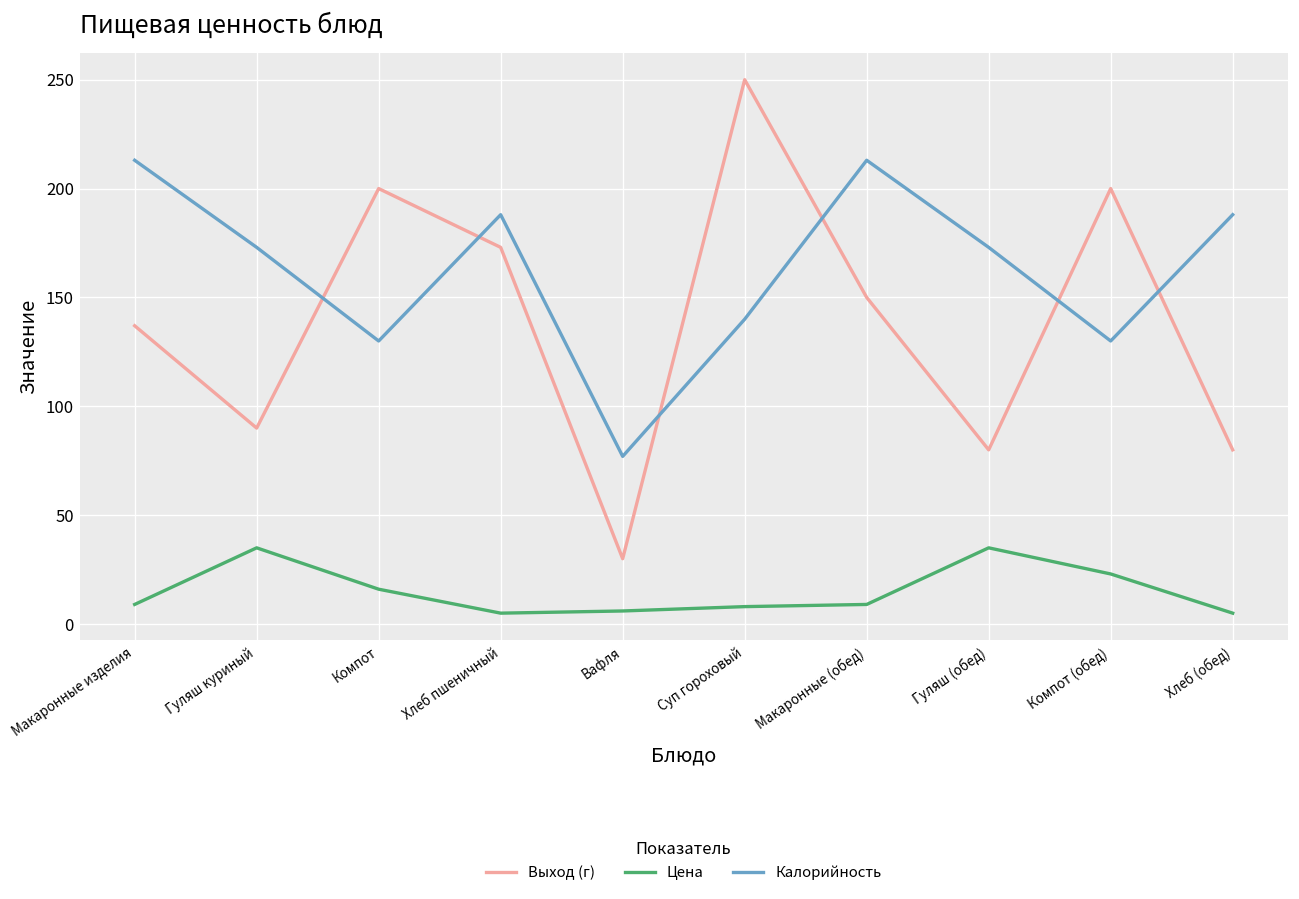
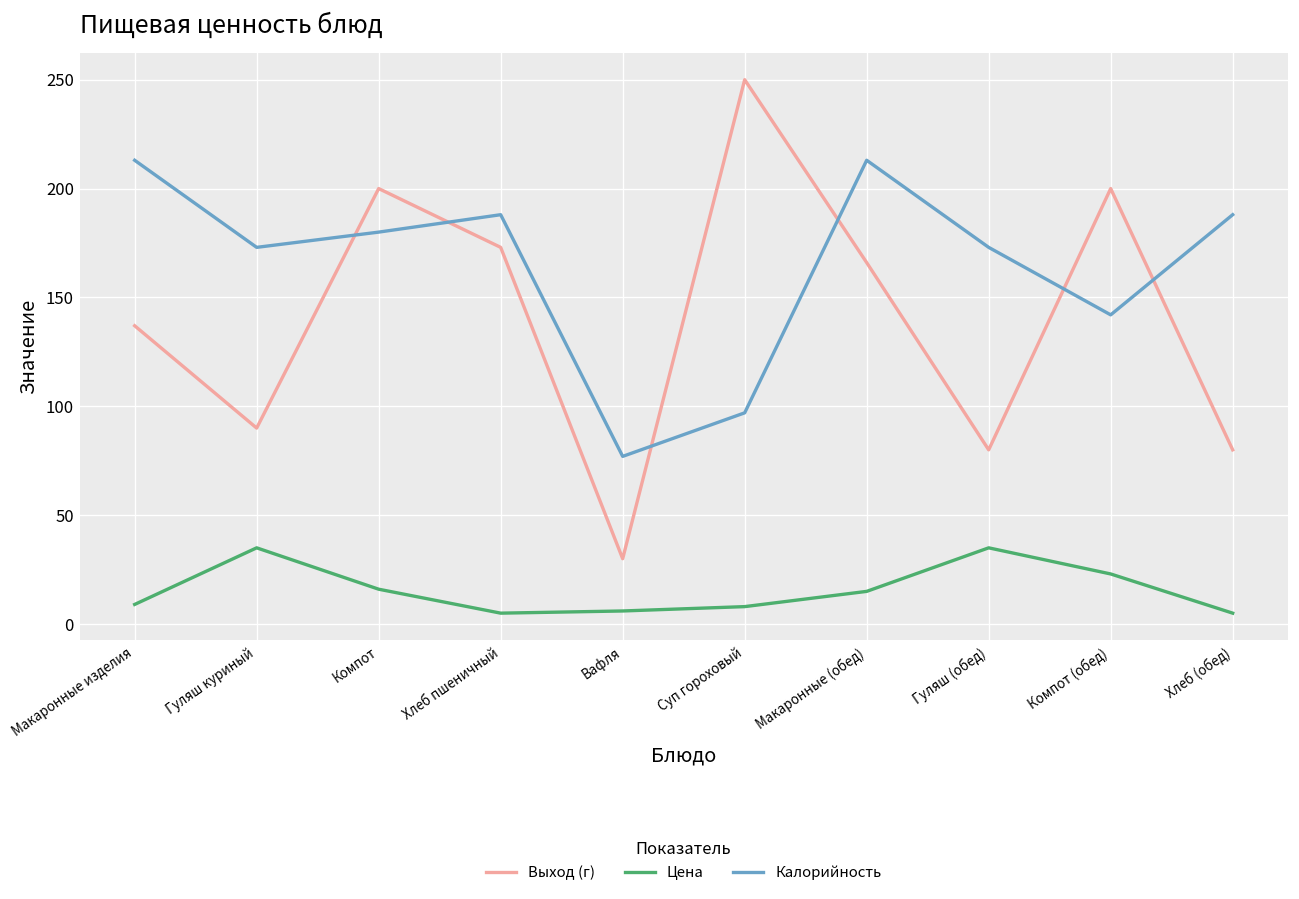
Калорийность, Компот: 130 -> 180
Калорийность, Суп гороховый: 140 -> 97
Выход (г), Макаронные (обед): 150 -> 166
Цена, Макаронные (обед): 9 -> 15
Калорийность, Компот (обед): 130 -> 142
